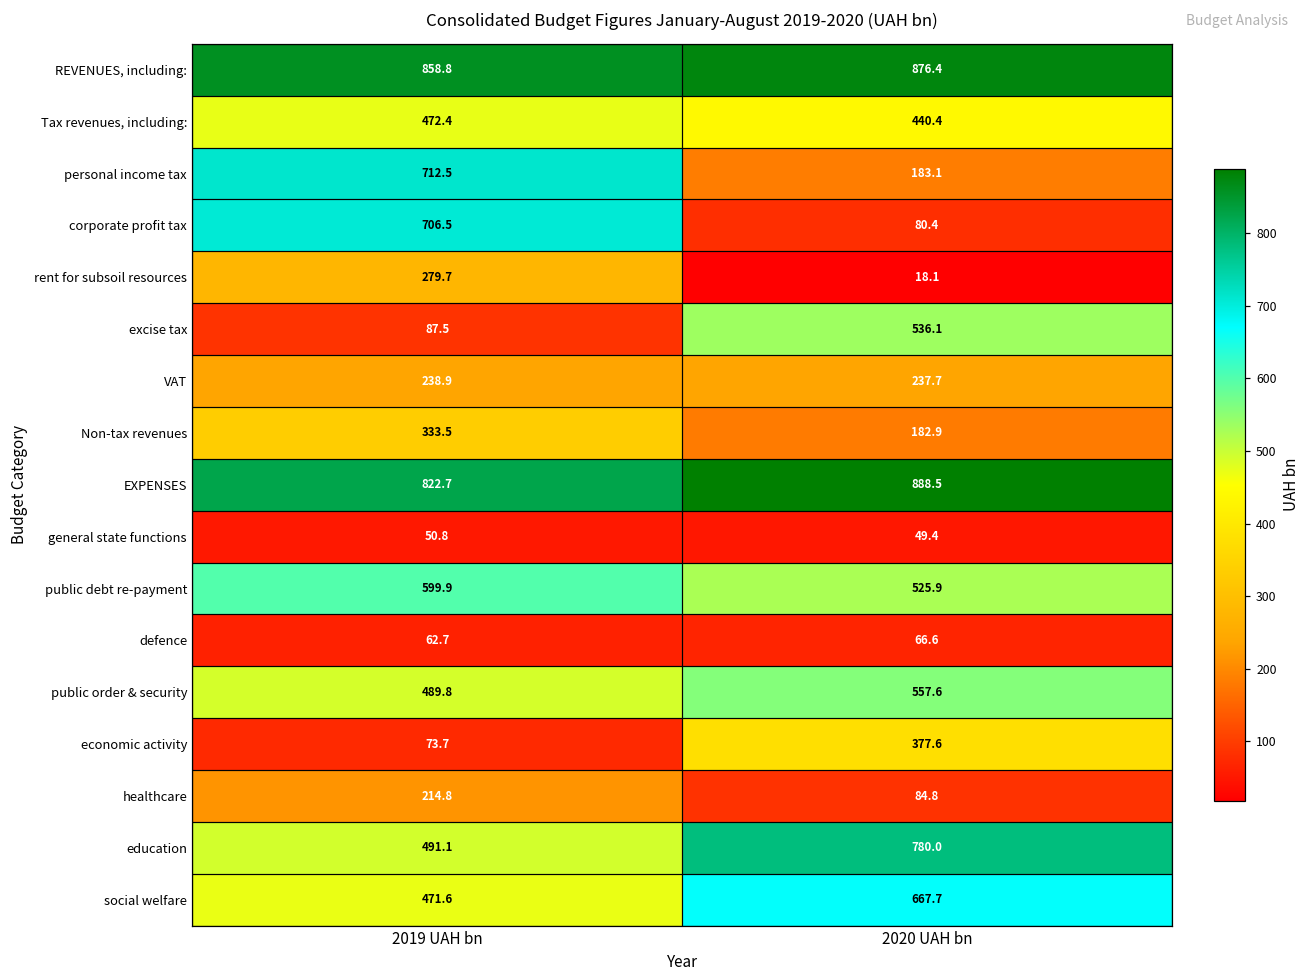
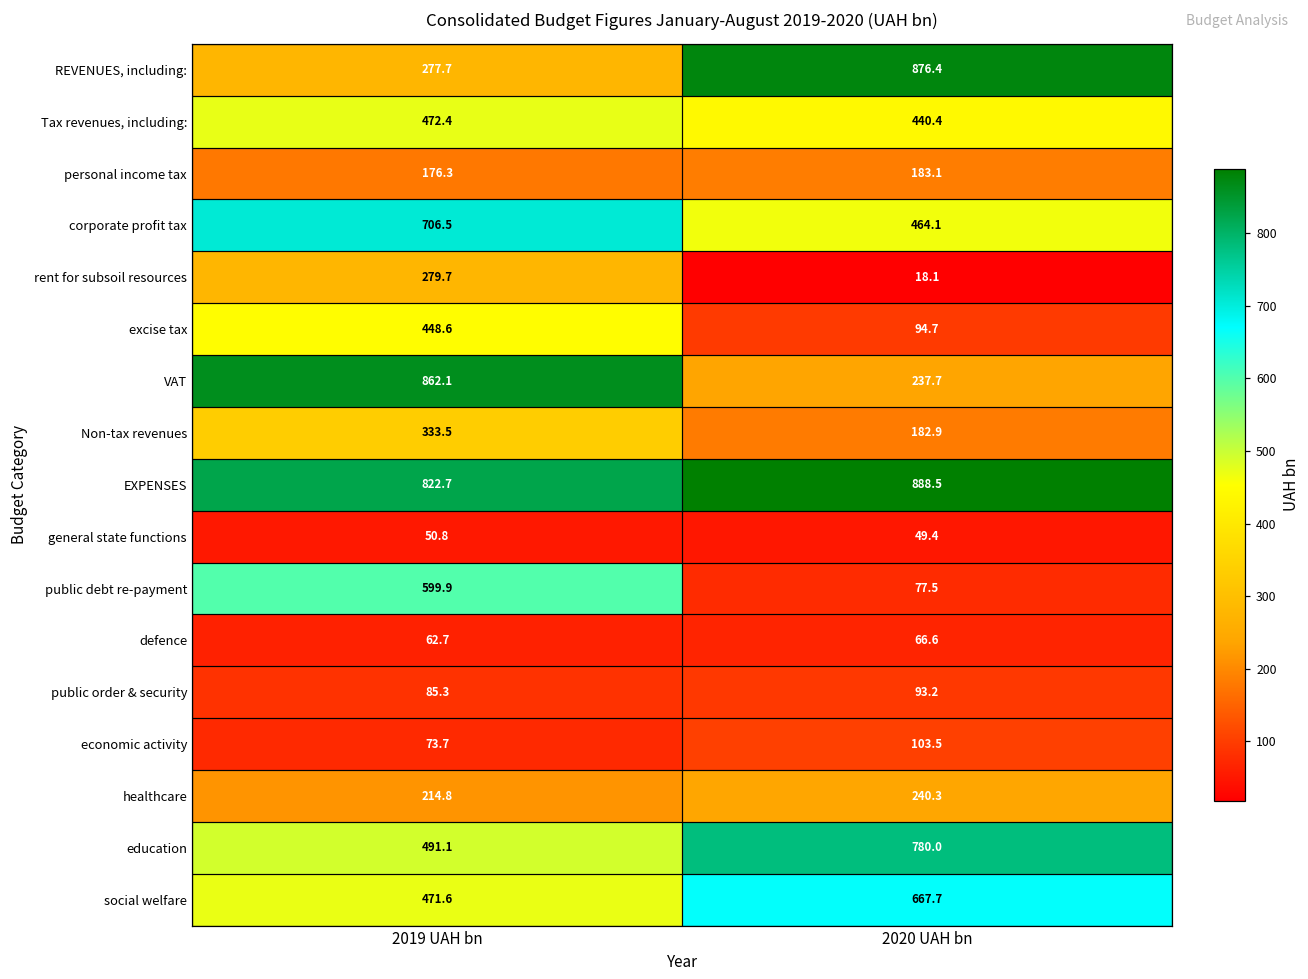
REVENUES, including:, 2019 UAH bn: 858.8 -> 277.7
personal income tax, 2019 UAH bn: 712.5 -> 176.3
corporate profit tax, 2020 UAH bn: 80.4 -> 464.1
excise tax, 2019 UAH bn: 87.5 -> 448.6
excise tax, 2020 UAH bn: 536.1 -> 94.7
VAT, 2019 UAH bn: 238.9 -> 862.1
public debt re-payment, 2020 UAH bn: 525.9 -> 77.5
public order & security, 2019 UAH bn: 489.8 -> 85.3
public order & security, 2020 UAH bn: 557.6 -> 93.2
economic activity, 2020 UAH bn: 377.6 -> 103.5
healthcare, 2020 UAH bn: 84.8 -> 240.3
